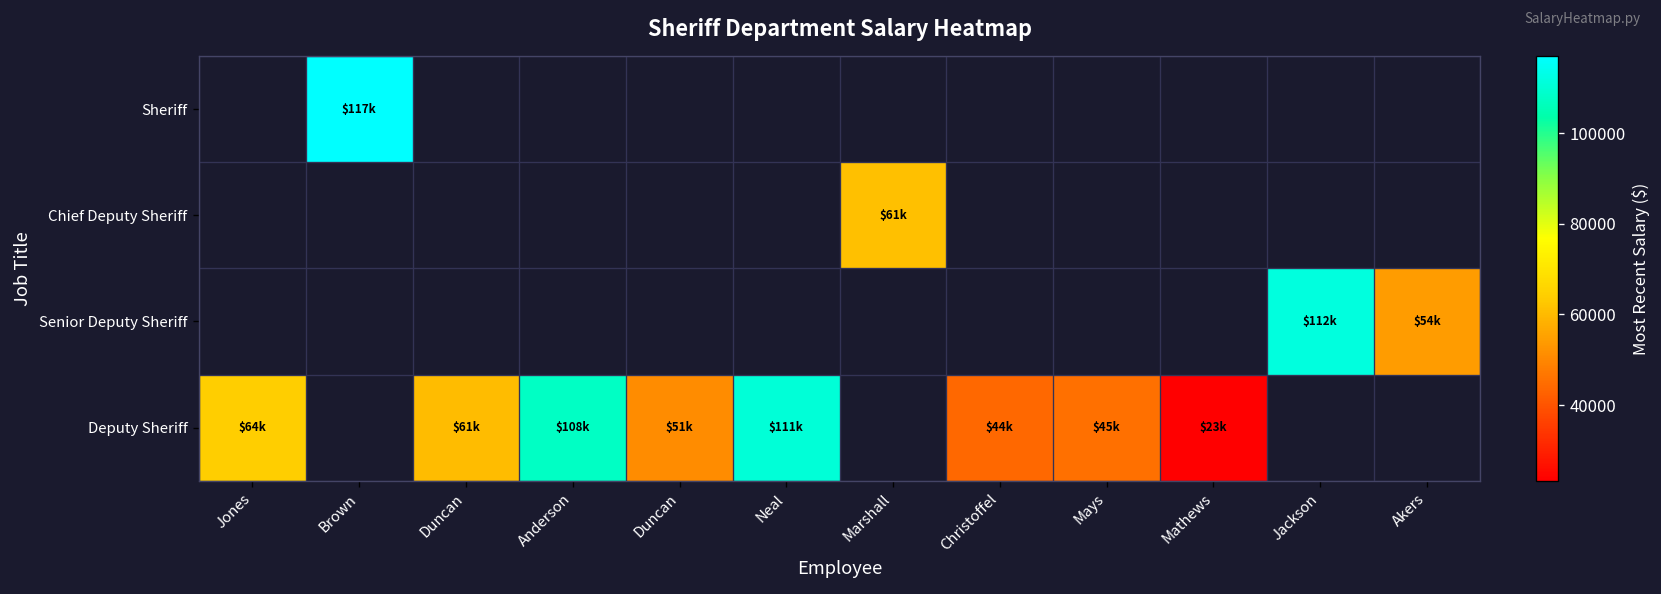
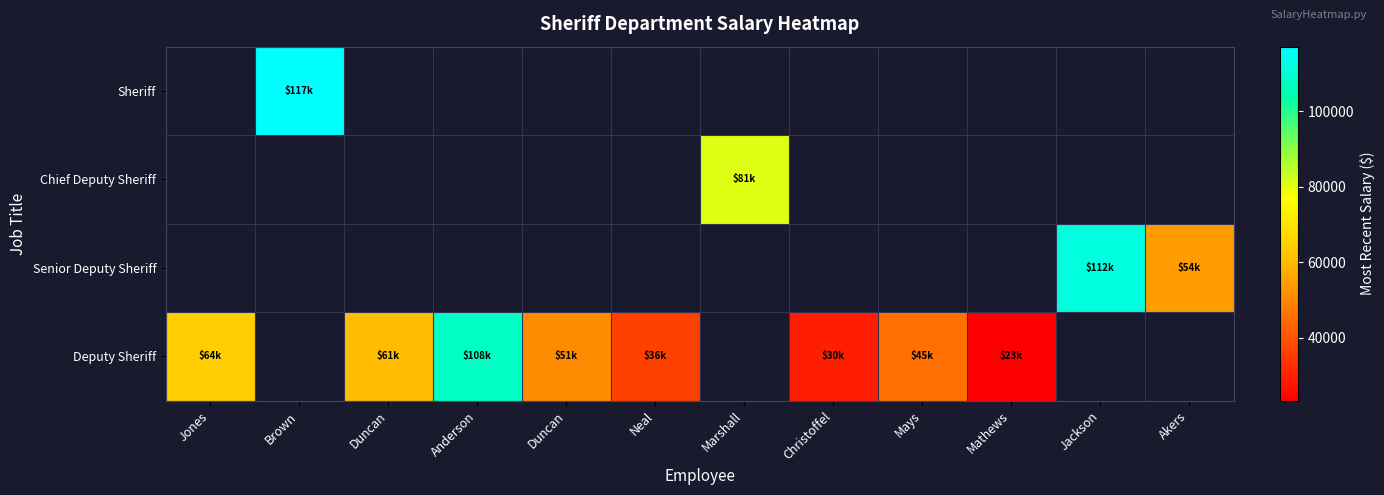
Chief Deputy Sheriff, Marshall: $61k -> $81k
Deputy Sheriff, Neal: $111k -> $36k
Deputy Sheriff, Christoffel: $44k -> $30k
